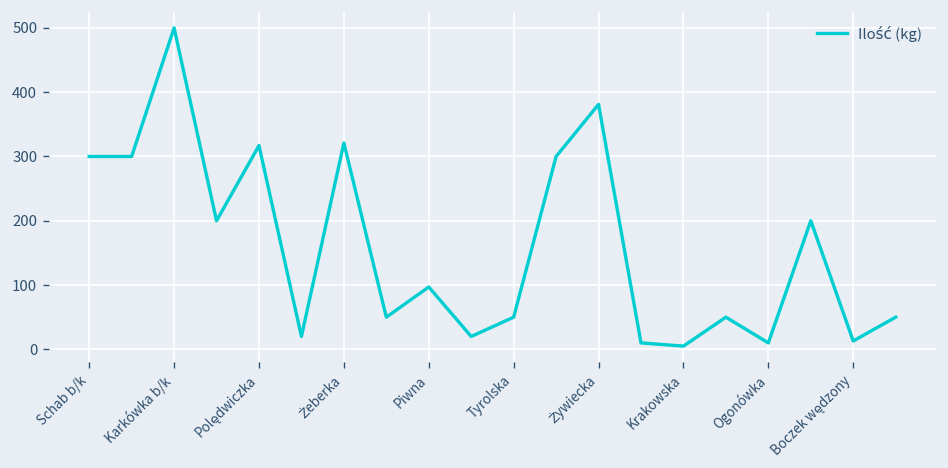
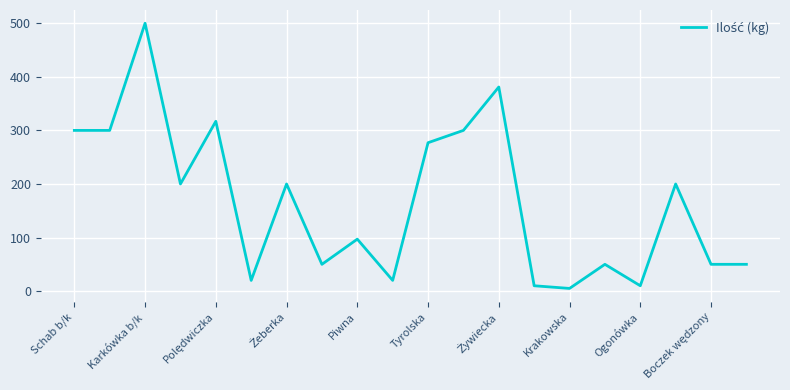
Żeberka: 320 -> 200
Tyrolska: 50 -> 280
Boczek wędzony: 10 -> 50
